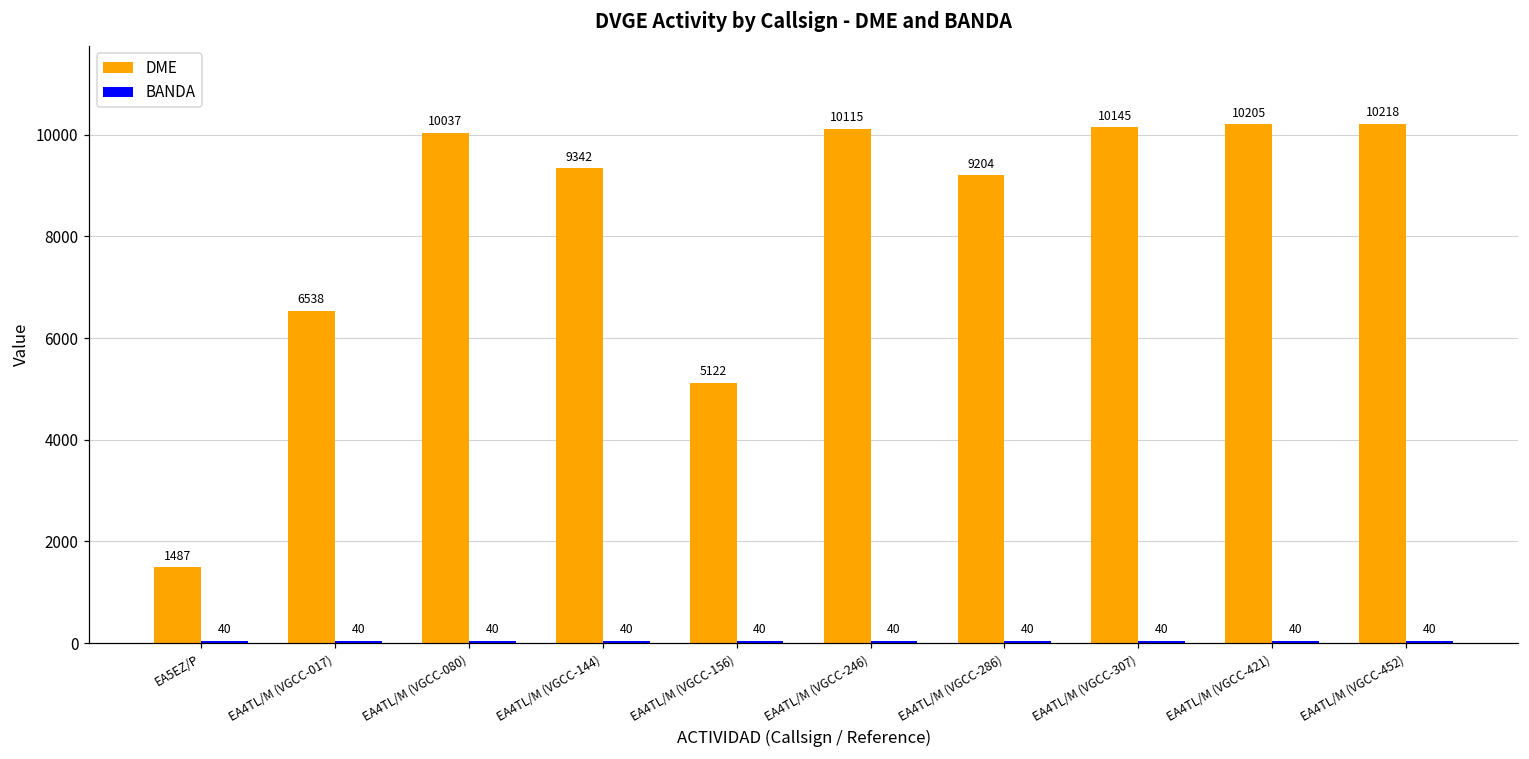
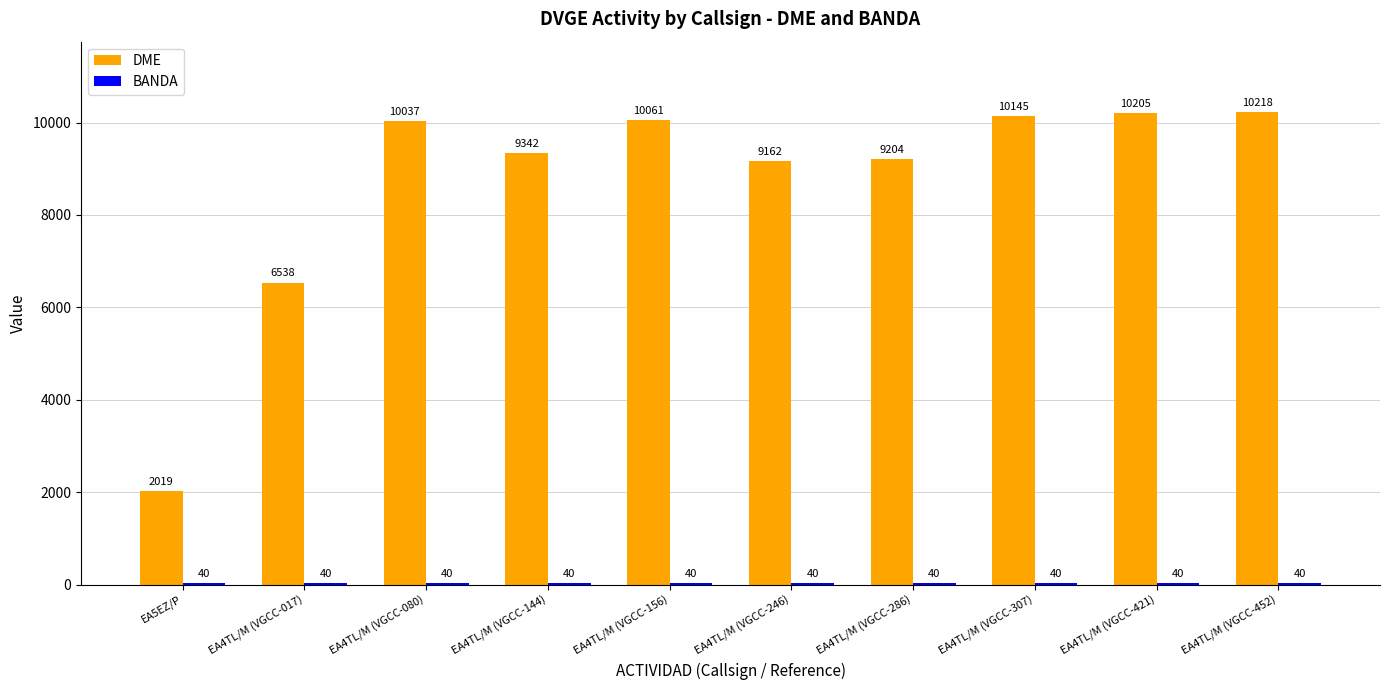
DME, EA5EZ/P: 1487 -> 2019
DME, EA4TL/M (VGCC-156): 5122 -> 10061
DME, EA4TL/M (VGCC-246): 10115 -> 9162
